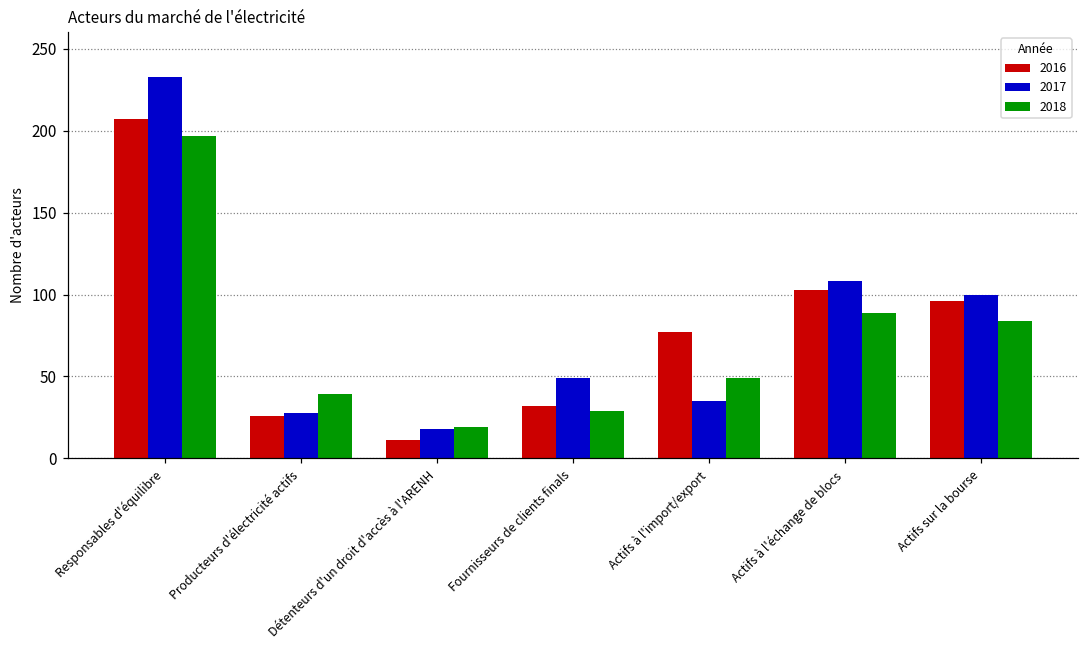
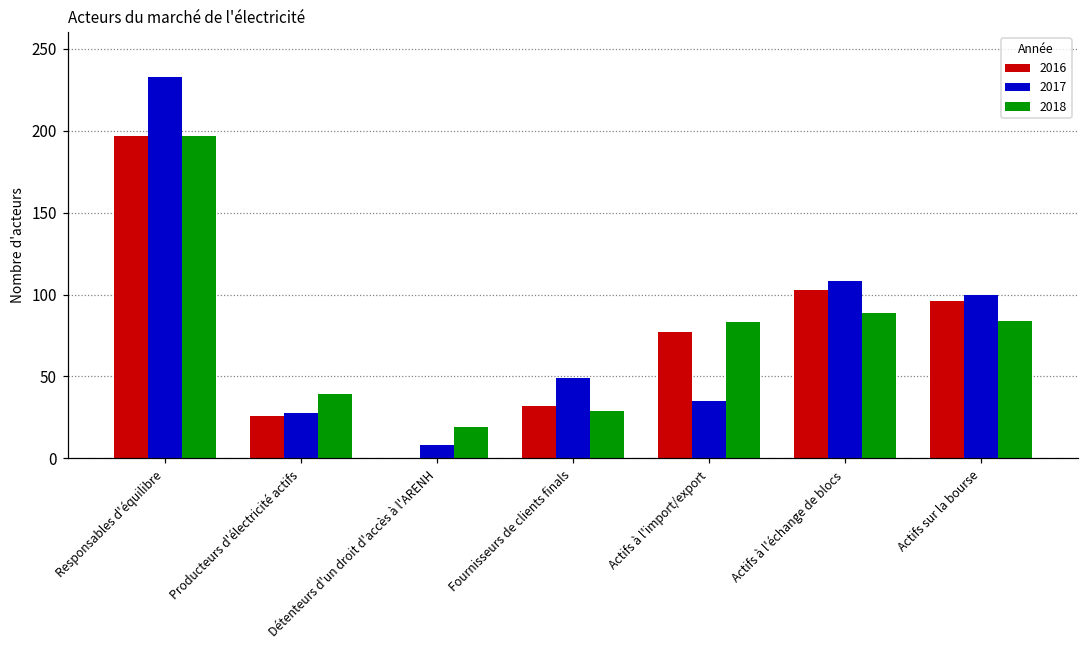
2016, Responsables d'équilibre: 207 -> 197
2016, Détenteurs d'un droit d'accès à l'ARENH: 11 -> 0
2017, Détenteurs d'un droit d'accès à l'ARENH: 18 -> 8
2018, Actifs à l'import/export: 49 -> 83
